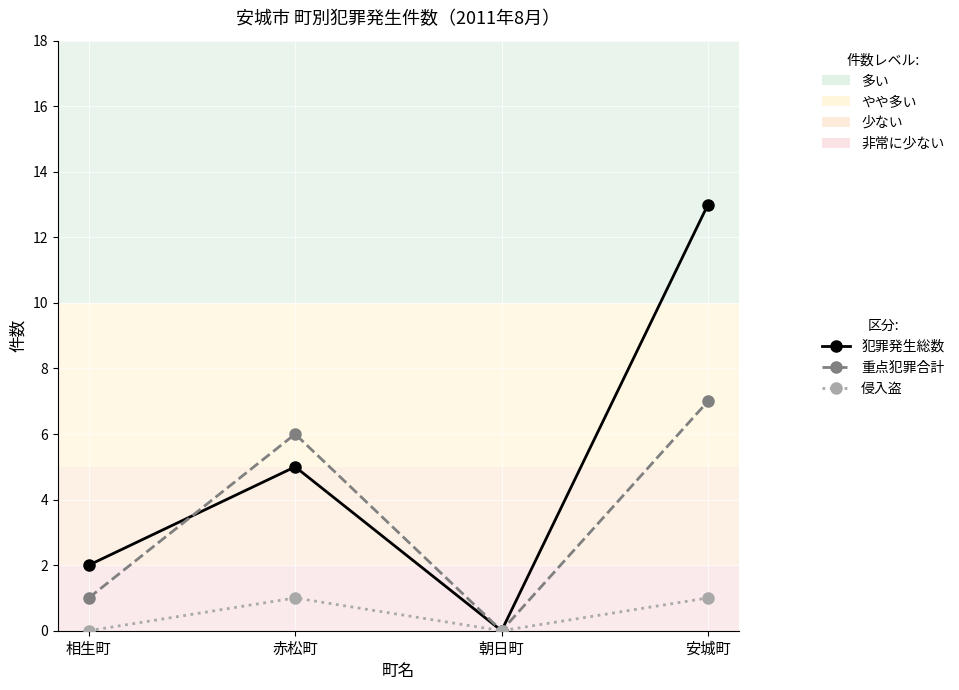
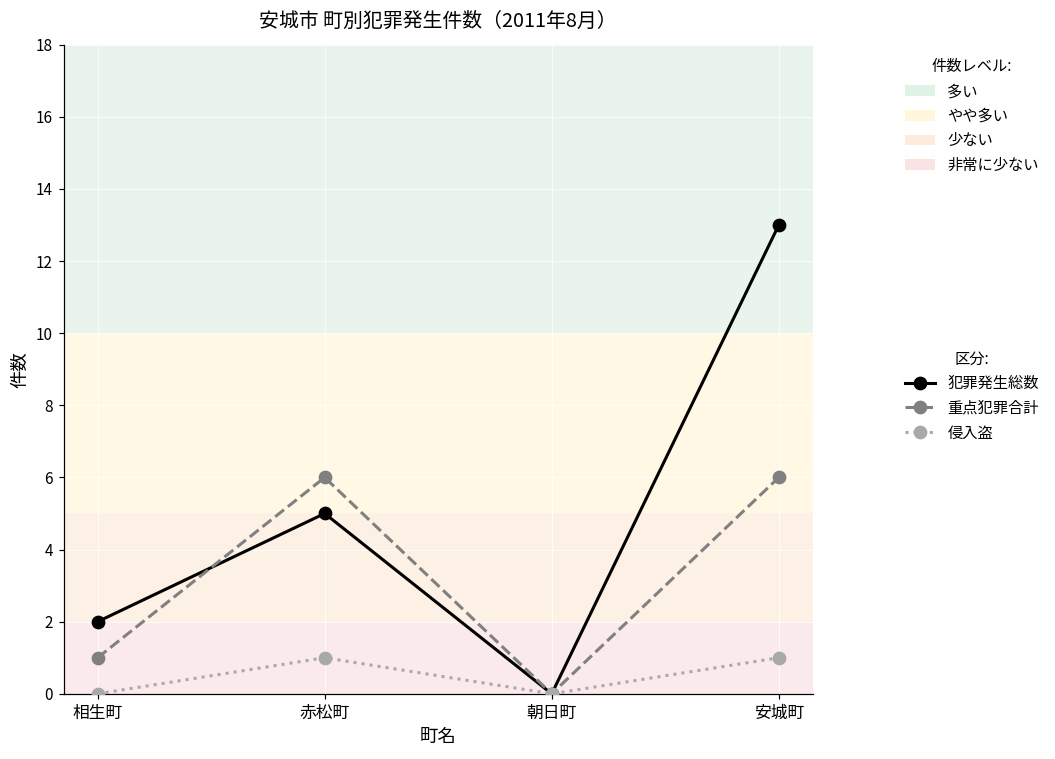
重点犯罪合計, 安城町: 7 -> 6
